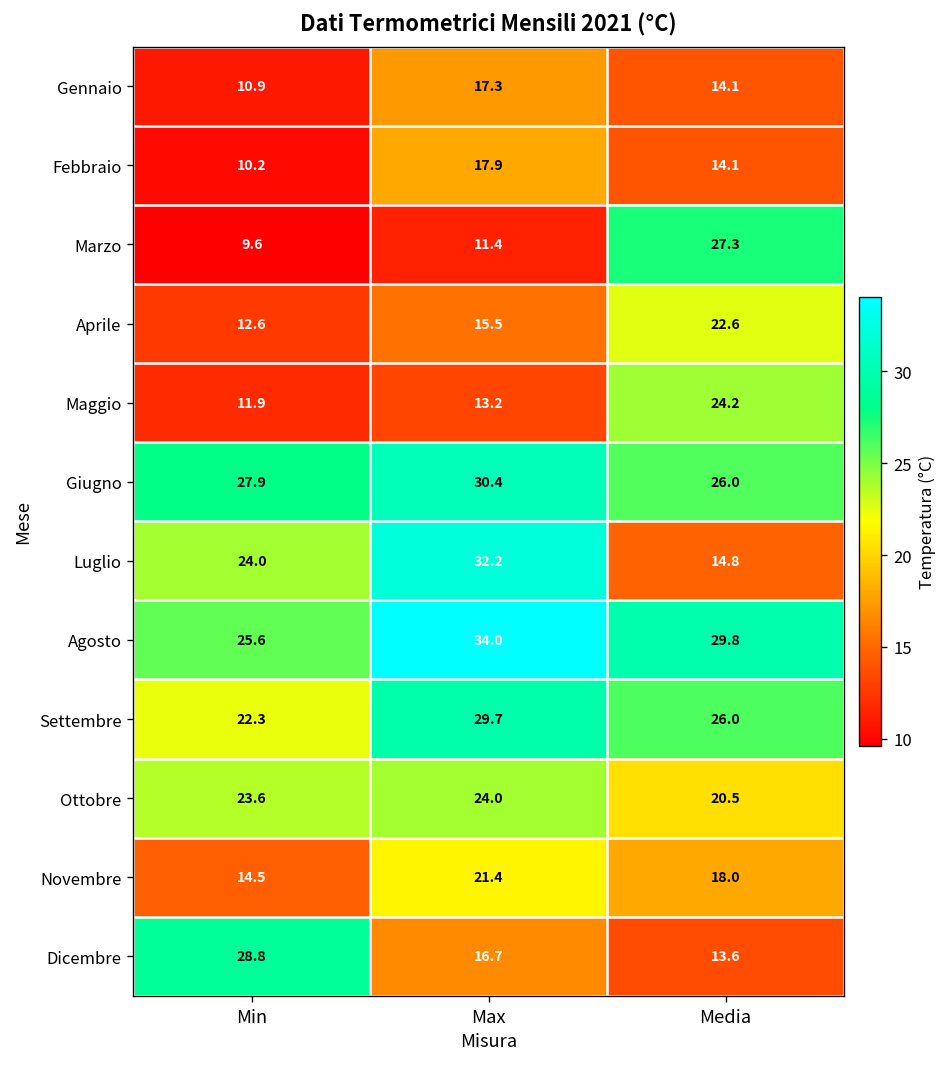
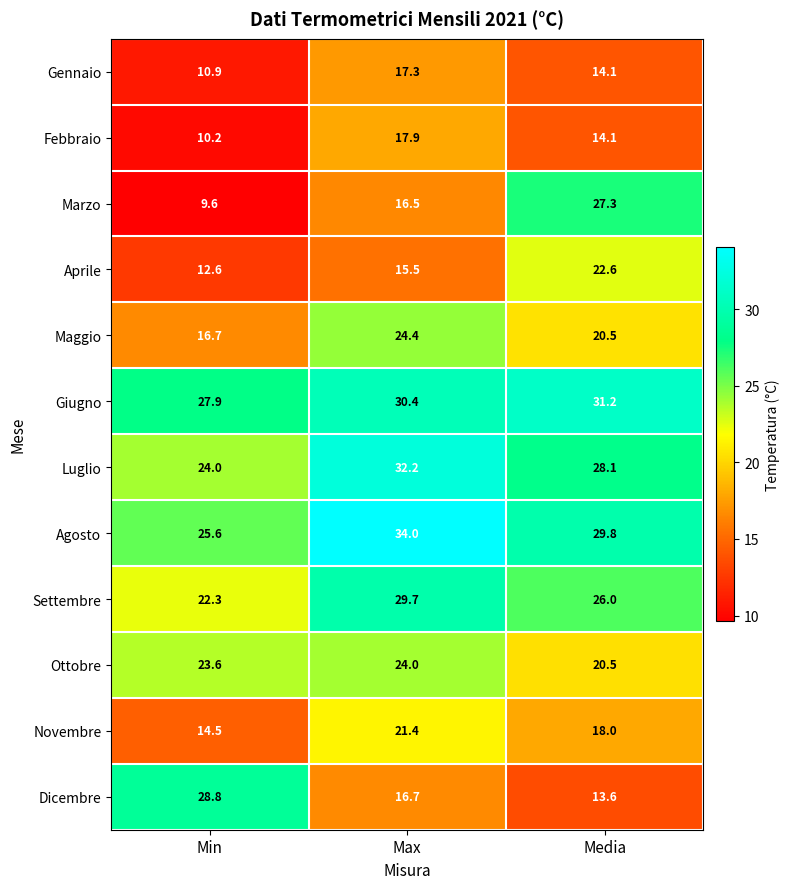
Marzo, Max: 11.4 -> 16.5
Maggio, Min: 11.9 -> 16.7
Maggio, Max: 13.2 -> 24.4
Maggio, Media: 24.2 -> 20.5
Giugno, Media: 26.0 -> 31.2
Luglio, Media: 14.8 -> 28.1
